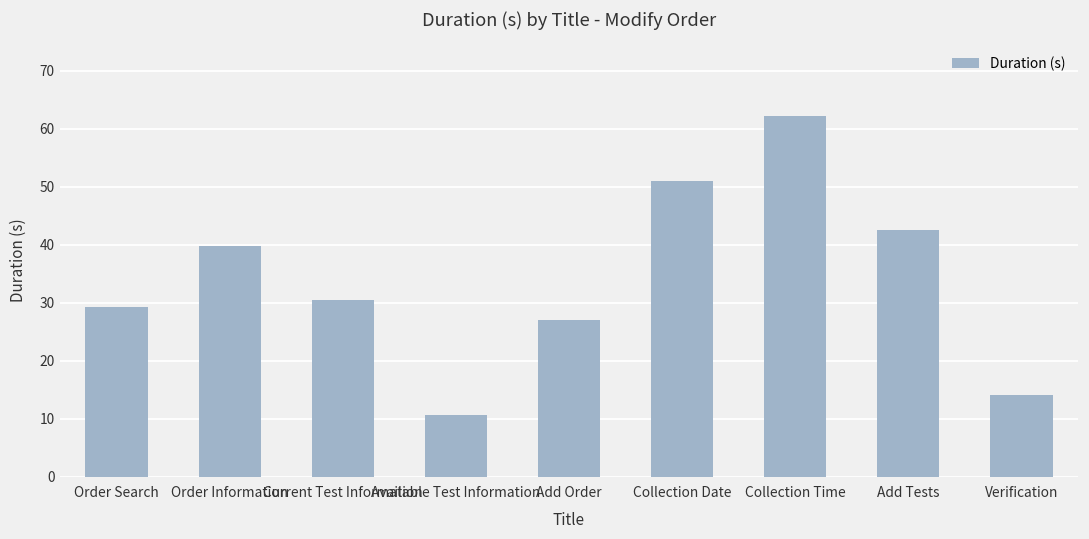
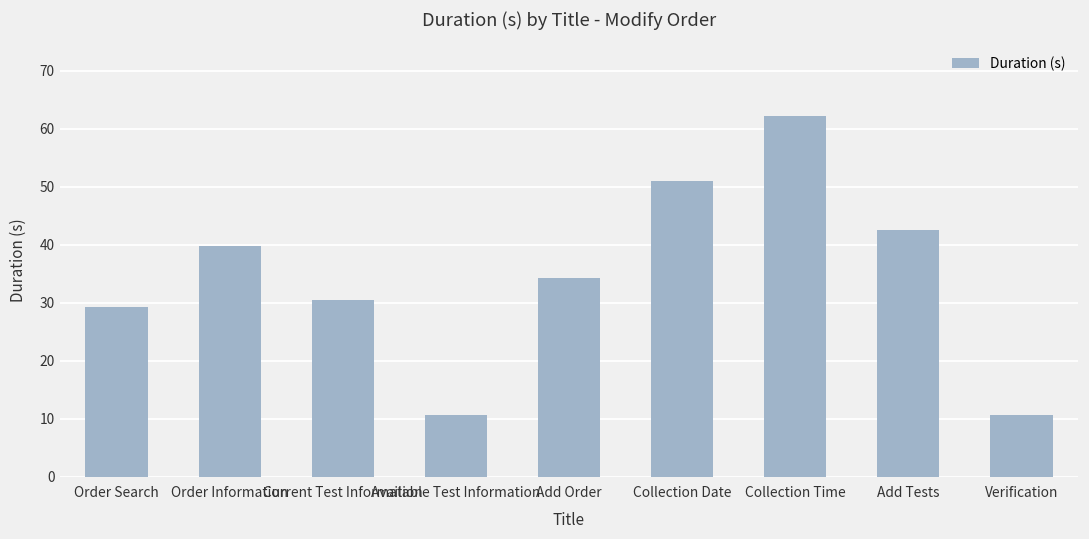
Add Order: 27 -> 34
Verification: 14 -> 11
